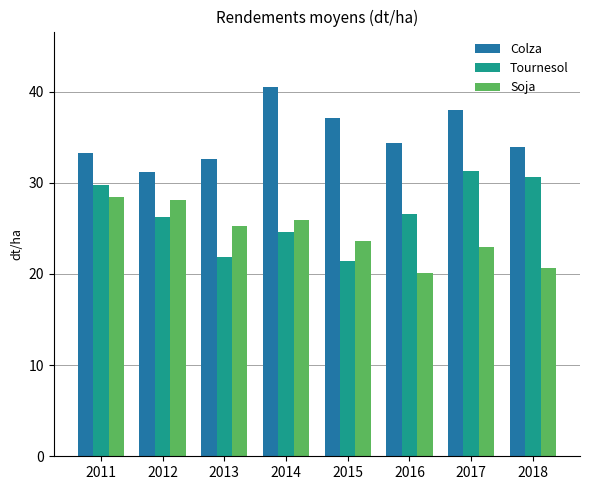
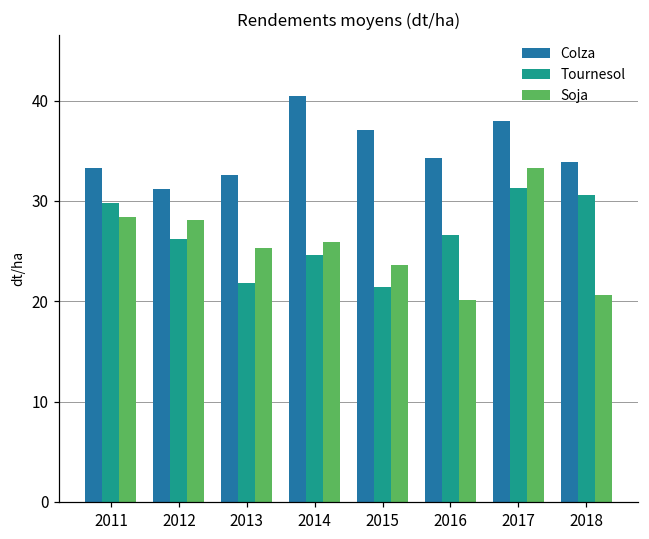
Soja, 2017: 23 -> 33
